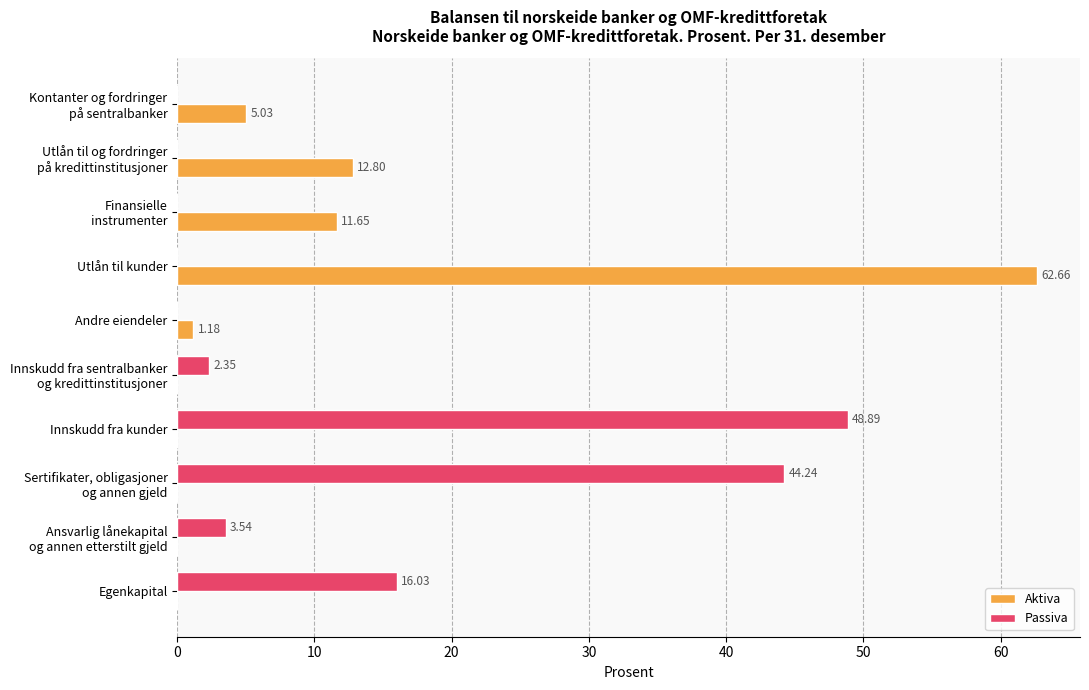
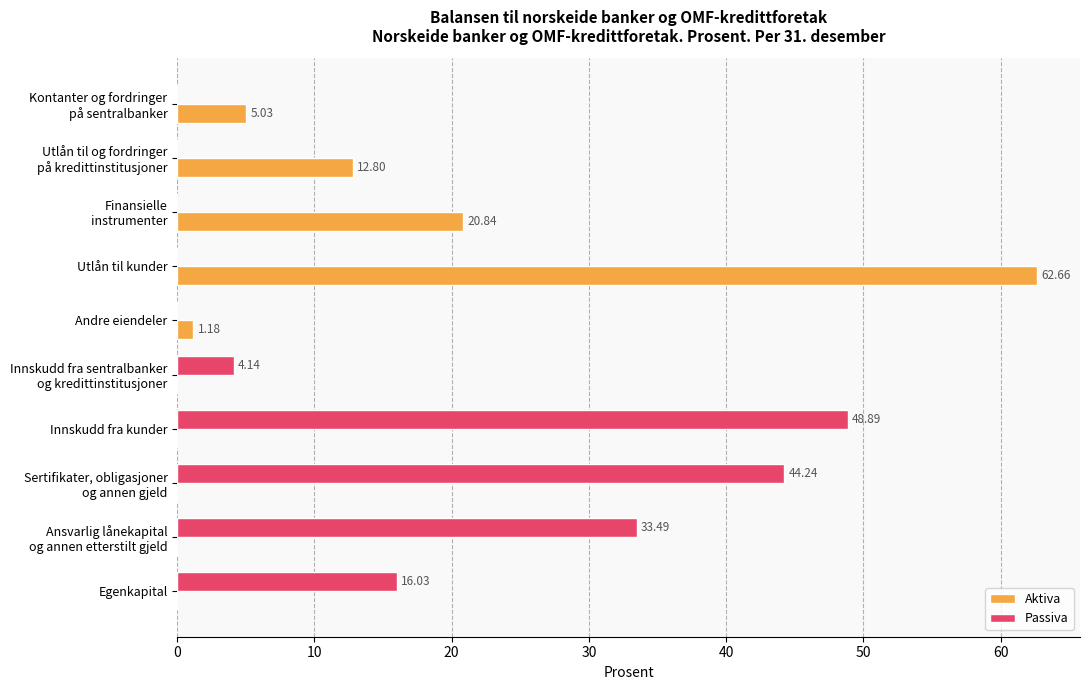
Aktiva, Finansielle instrumenter: 11.65 -> 20.84
Passiva, Innskudd fra sentralbanker og kredittinstitusjoner: 2.35 -> 4.14
Passiva, Ansvarlig lånekapital og annen etterstilt gjeld: 3.54 -> 33.49
